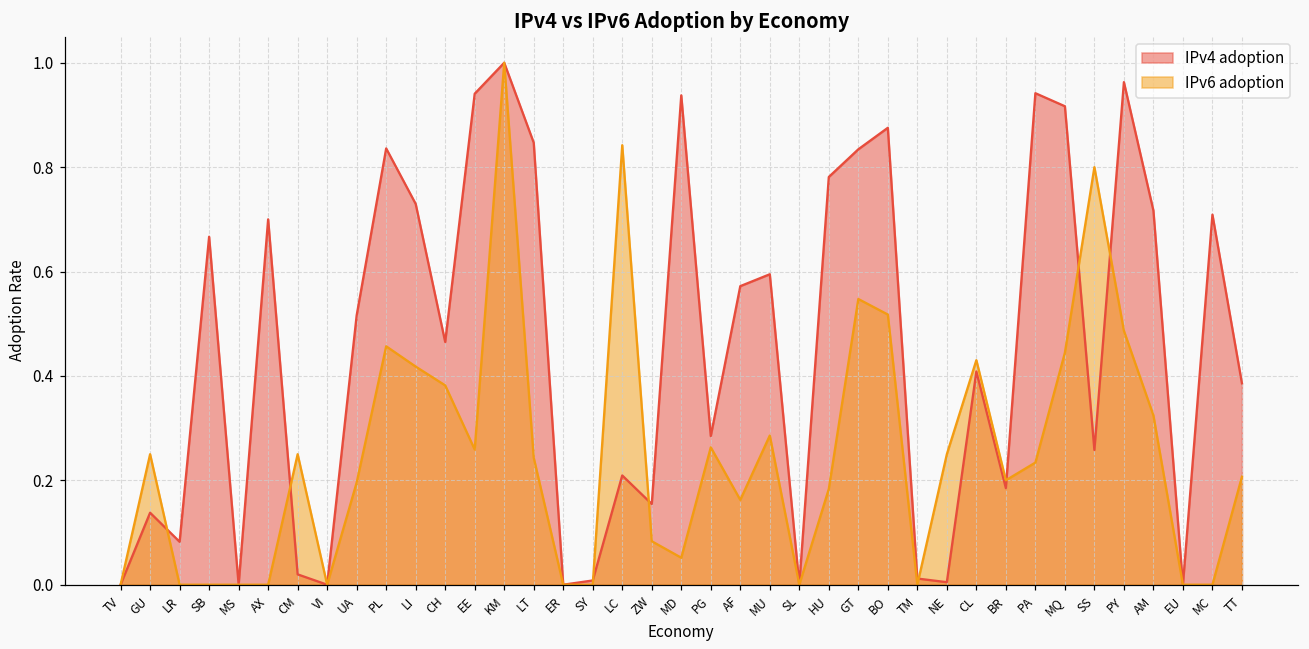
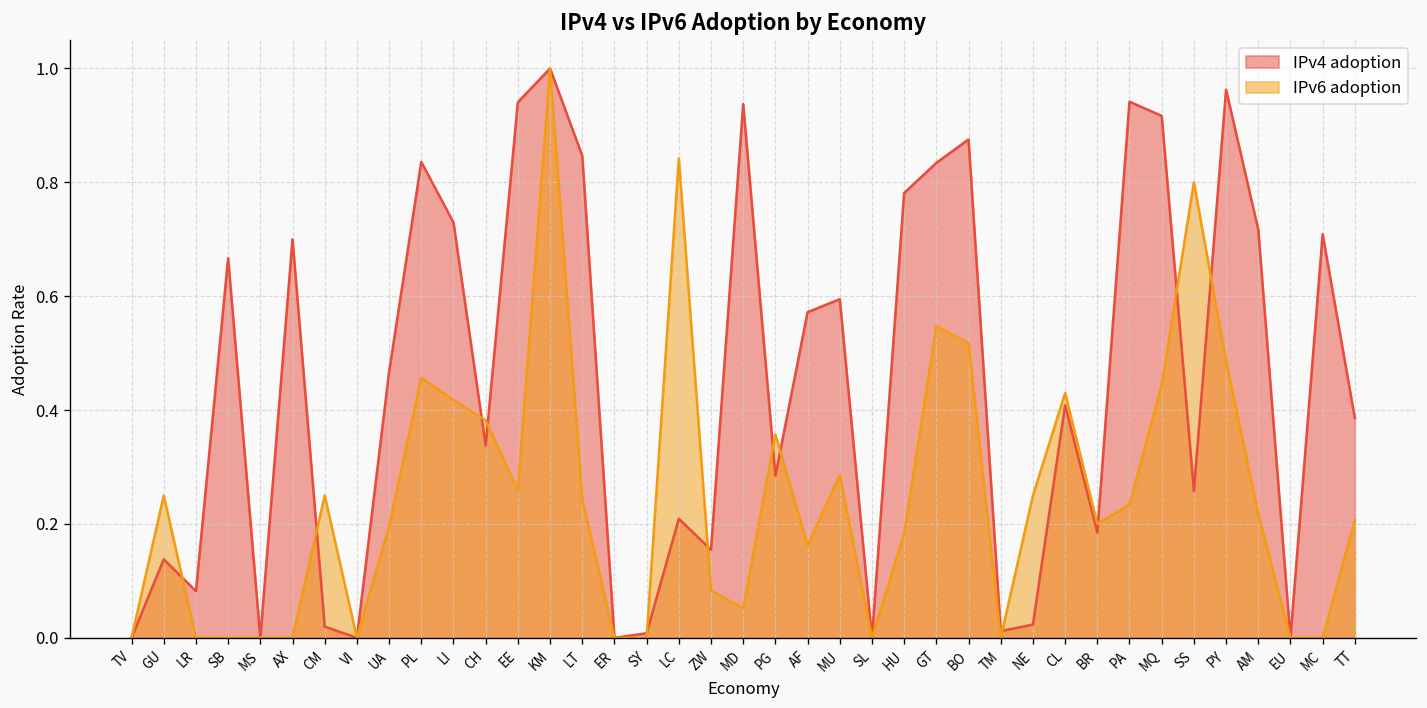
IPv4 adoption, UA: 0.52 -> 0.47
IPv4 adoption, CH: 0.47 -> 0.34
IPv6 adoption, PG: 0.26 -> 0.36
IPv4 adoption, NE: 0.00 -> 0.02
IPv6 adoption, AM: 0.32 -> 0.22
